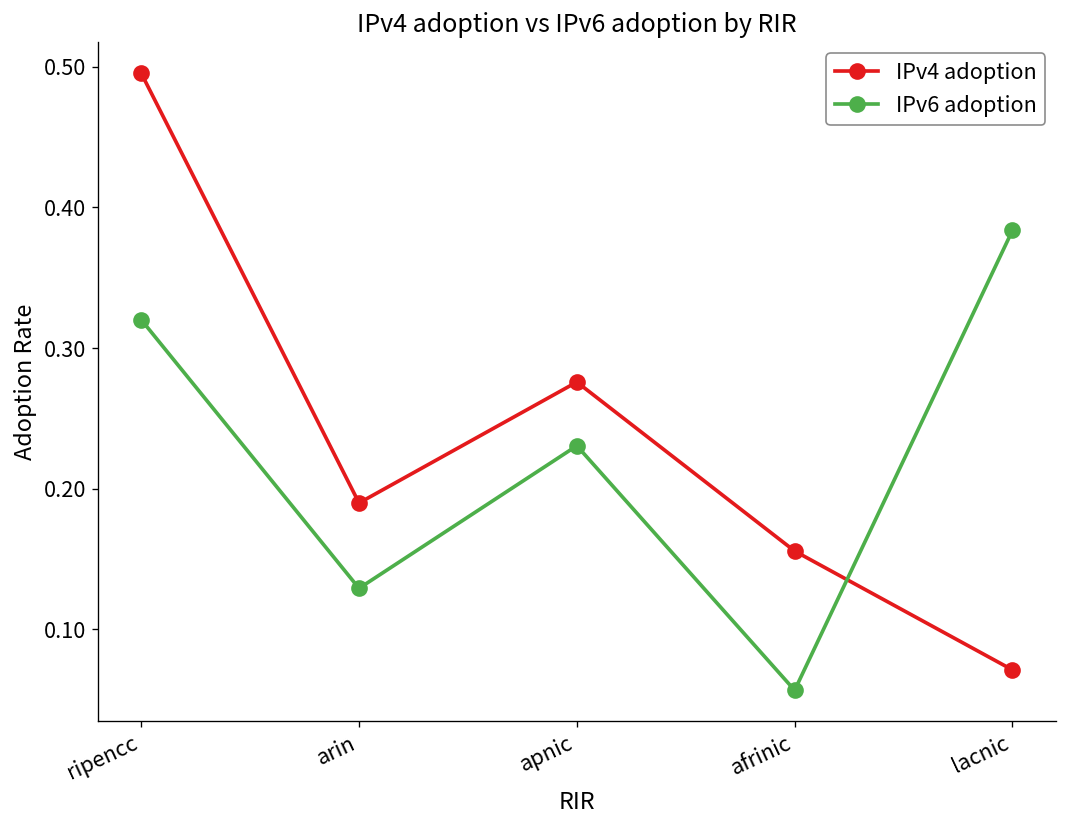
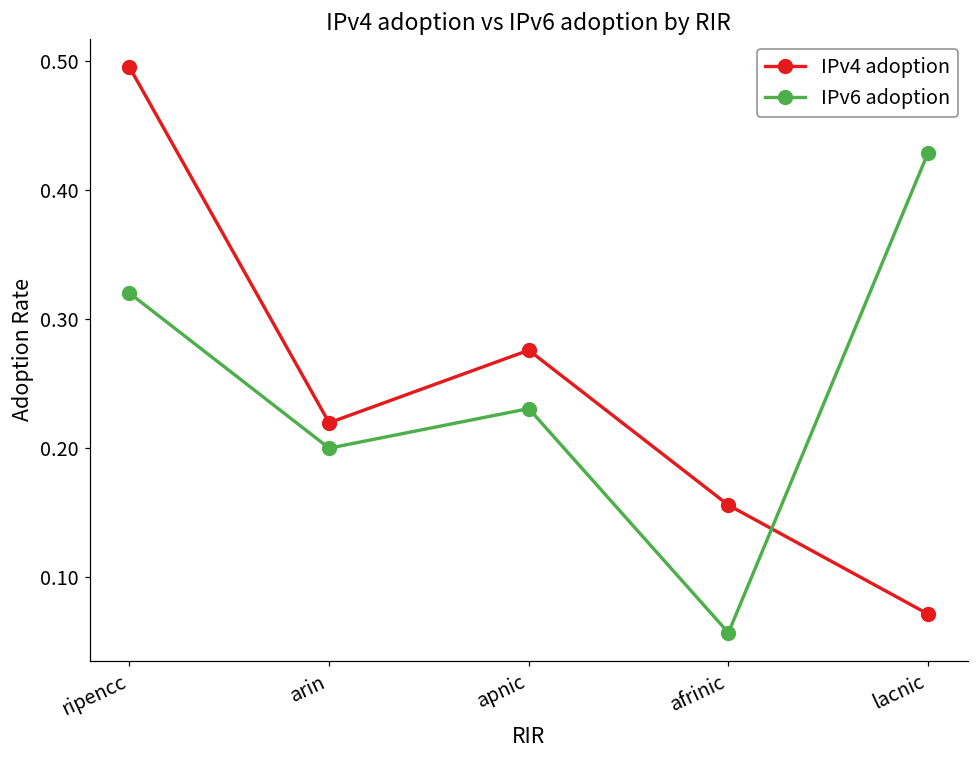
IPv4 adoption, arin: 0.190 -> 0.220
IPv6 adoption, arin: 0.129 -> 0.200
IPv6 adoption, lacnic: 0.384 -> 0.429
